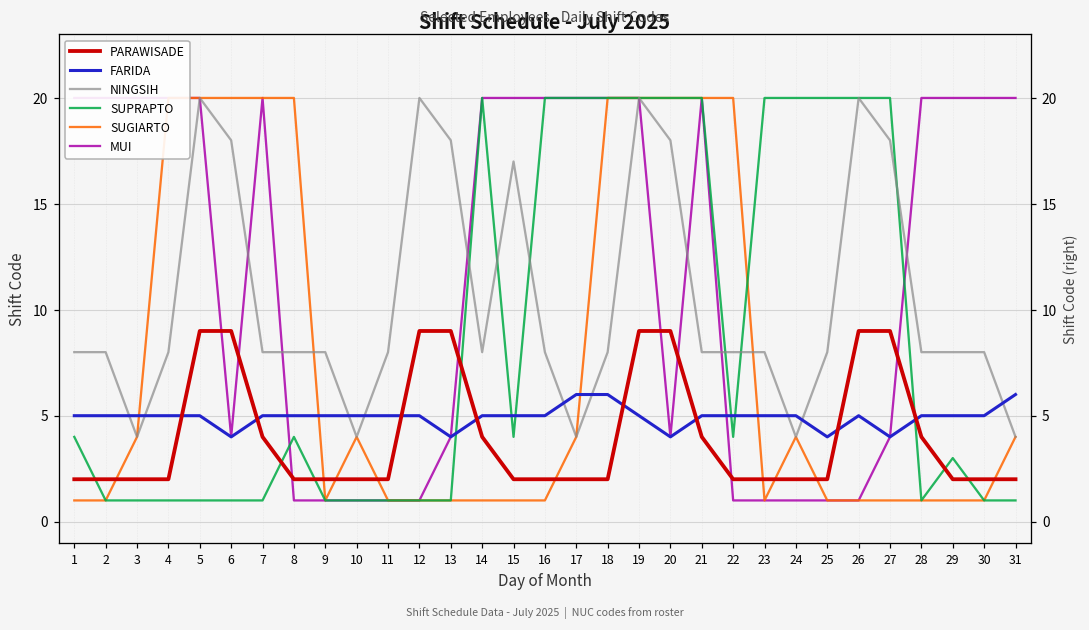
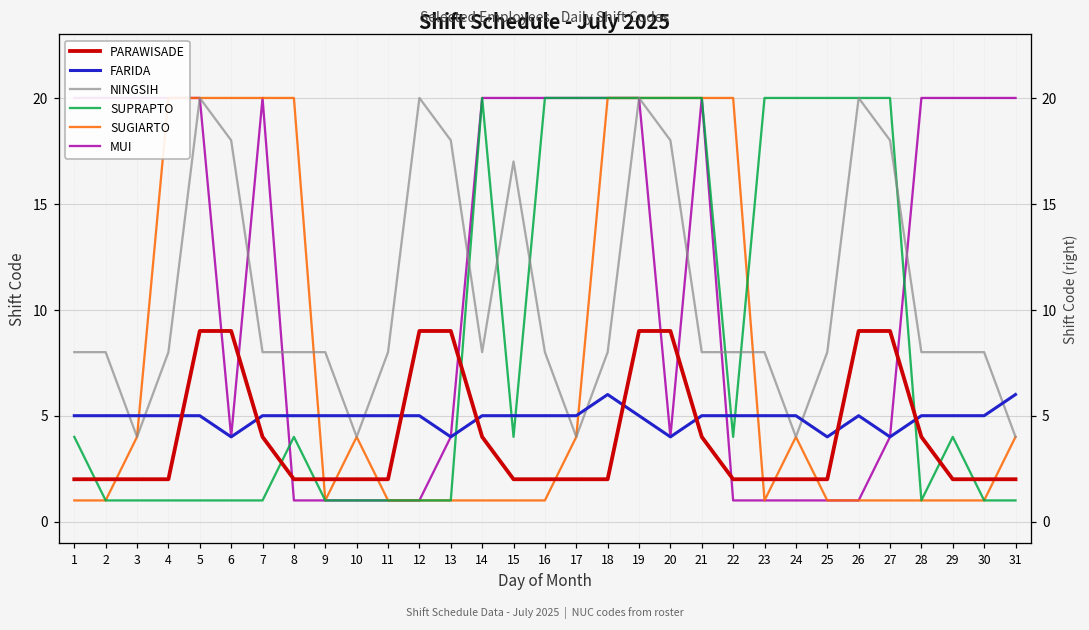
FARIDA, 17: 6 -> 5
SUPRAPTO, 29: 3 -> 4
